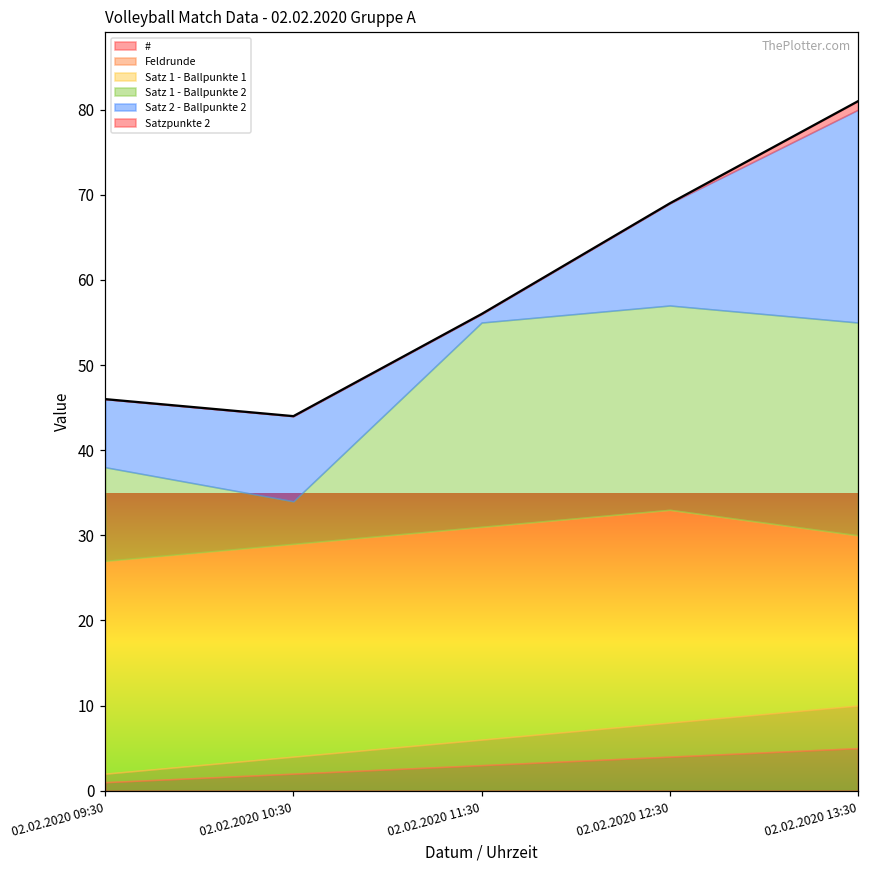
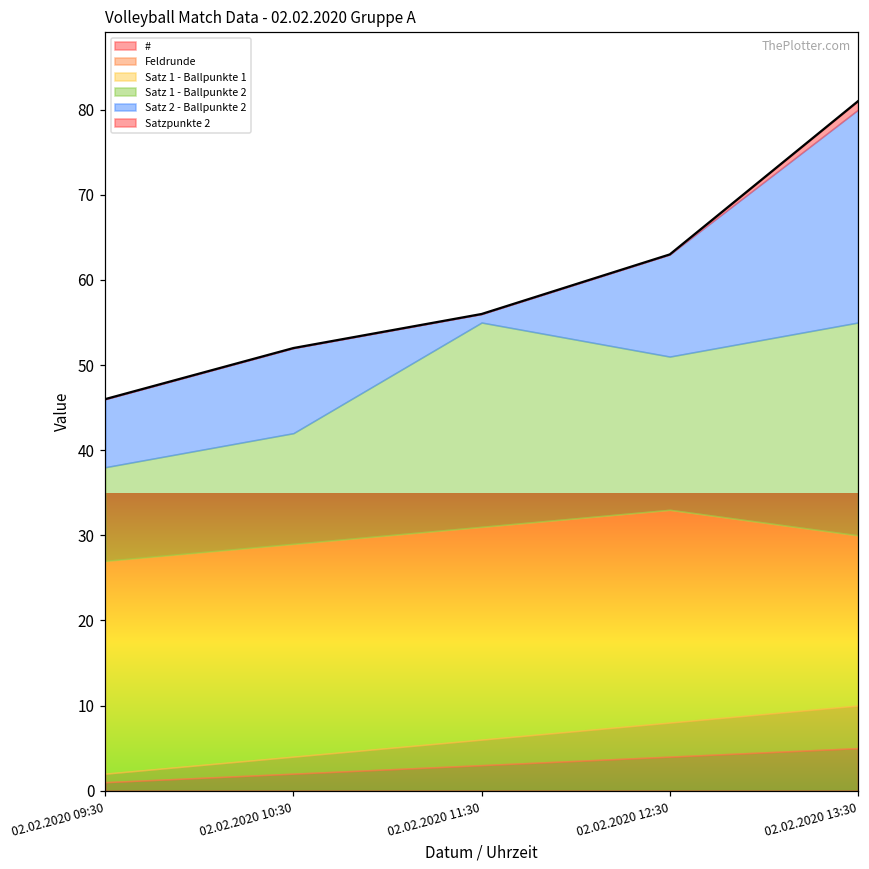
Satz 1 - Ballpunkte 2, 02.02.2020 10:30: 5 -> 13
Satz 1 - Ballpunkte 2, 02.02.2020 12:30: 24 -> 18
